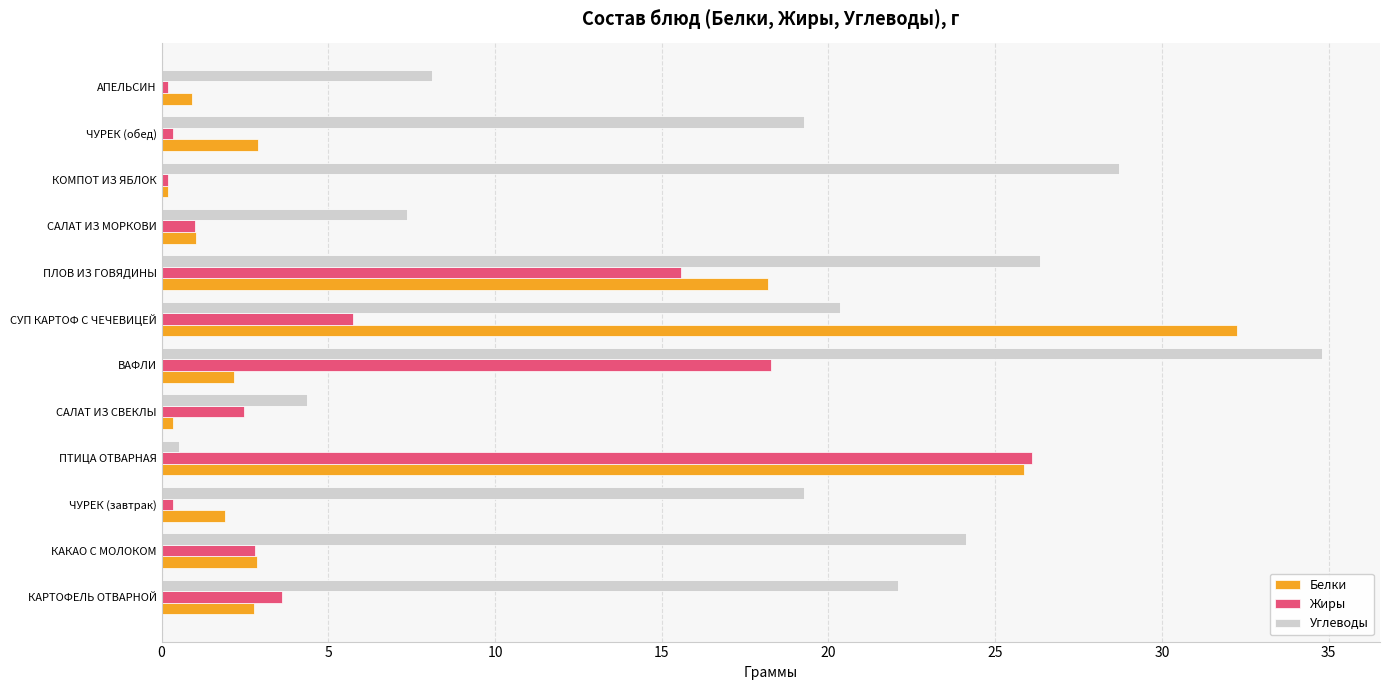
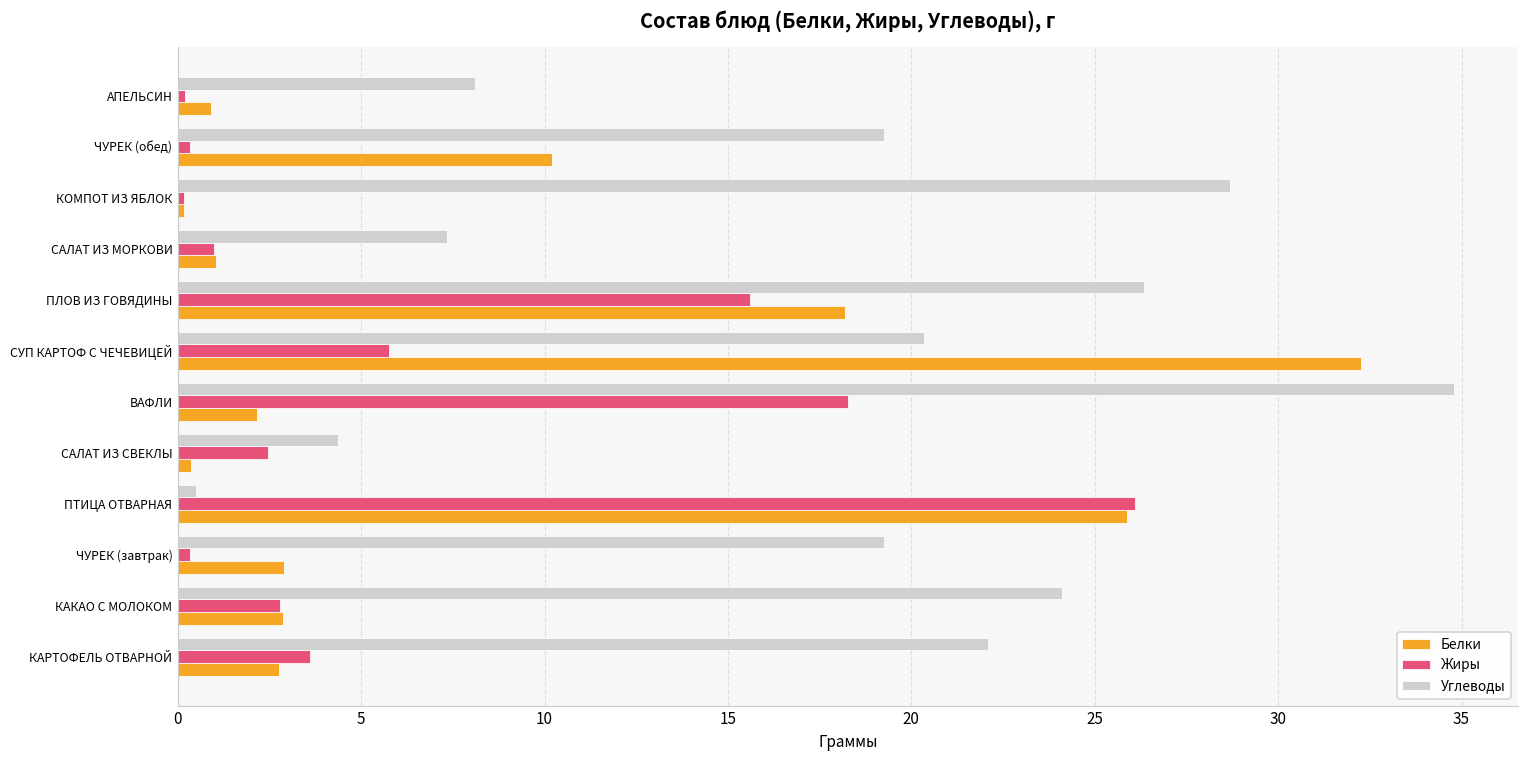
Белки, ЧУРЕК (обед): 2.9 -> 10.2
Белки, ЧУРЕК (завтрак): 1.9 -> 2.9
